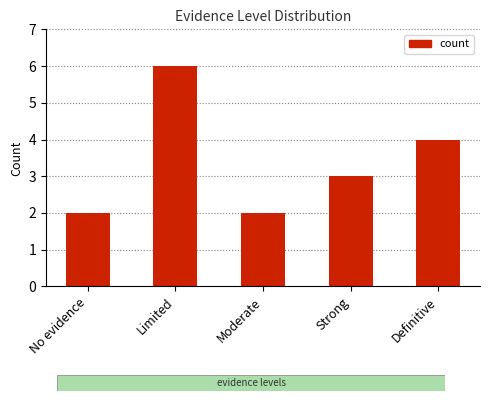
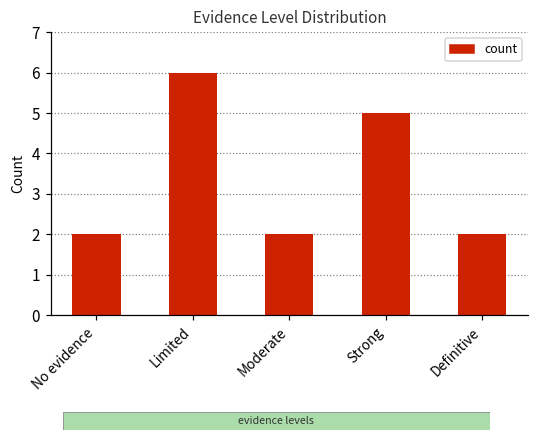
Strong: 3 -> 5
Definitive: 4 -> 2
